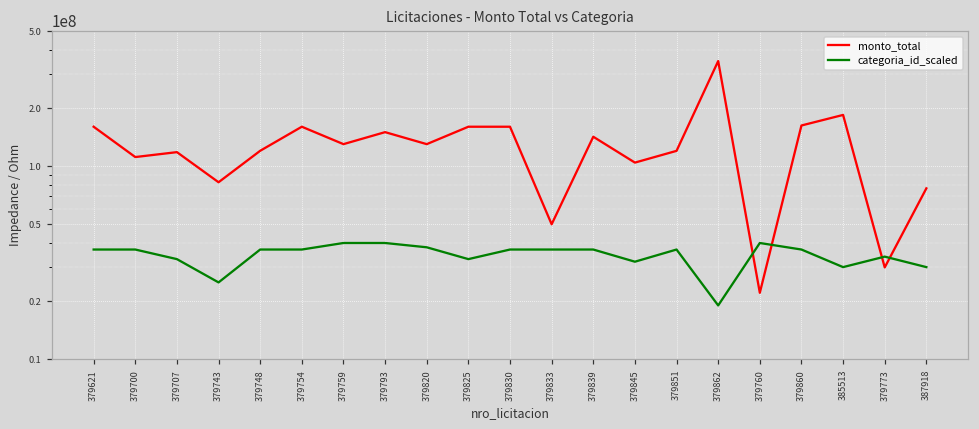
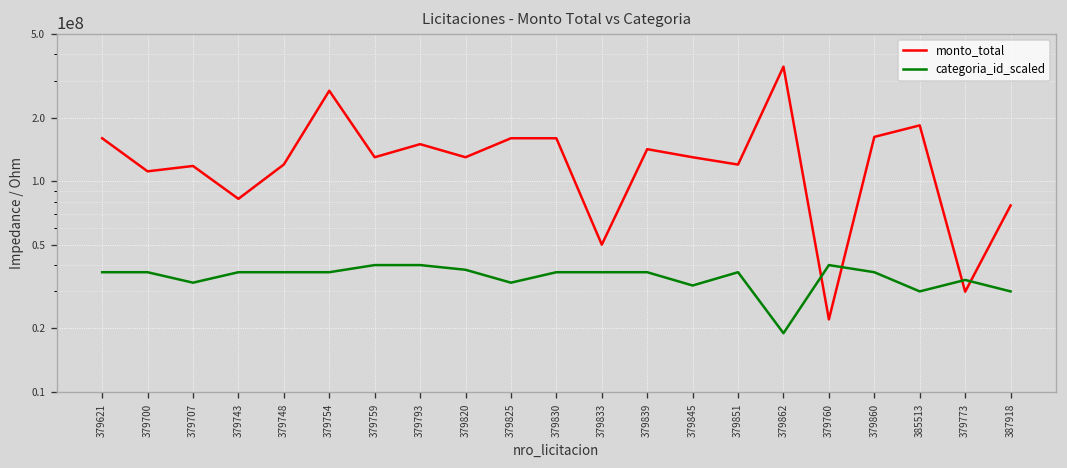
categoria_id_scaled, 379743: 25000000 -> 37000000
monto_total, 379754: 160000000 -> 270000000
monto_total, 379845: 100000000 -> 130000000
